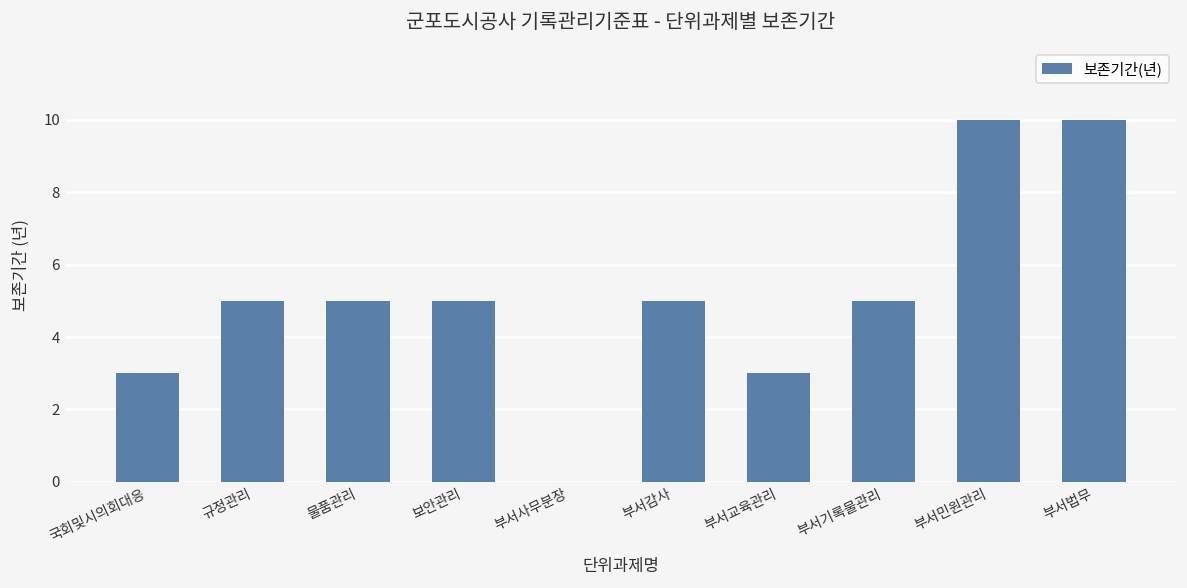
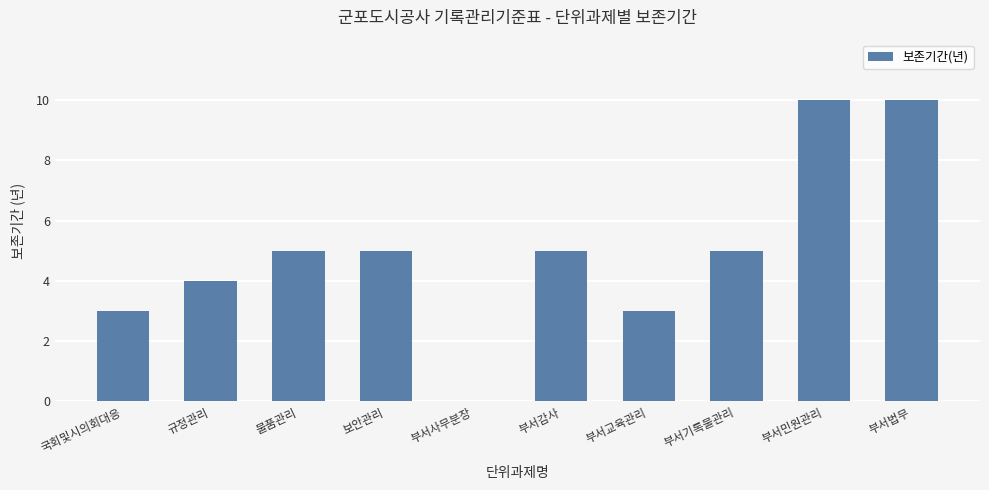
규정관리: 5 -> 4
